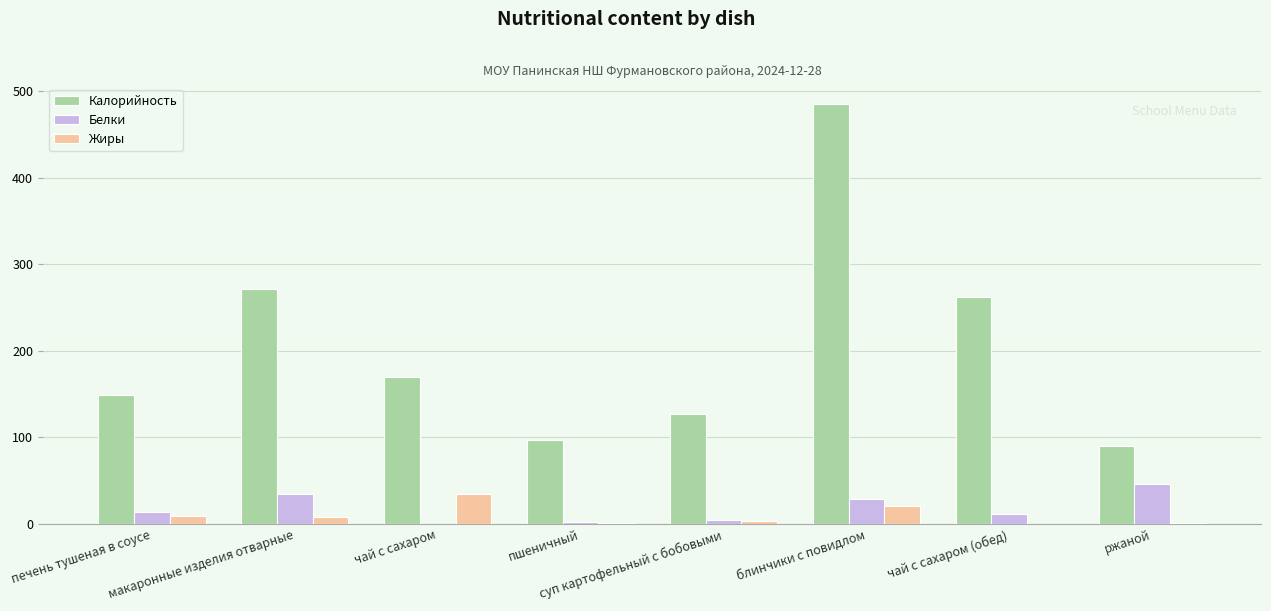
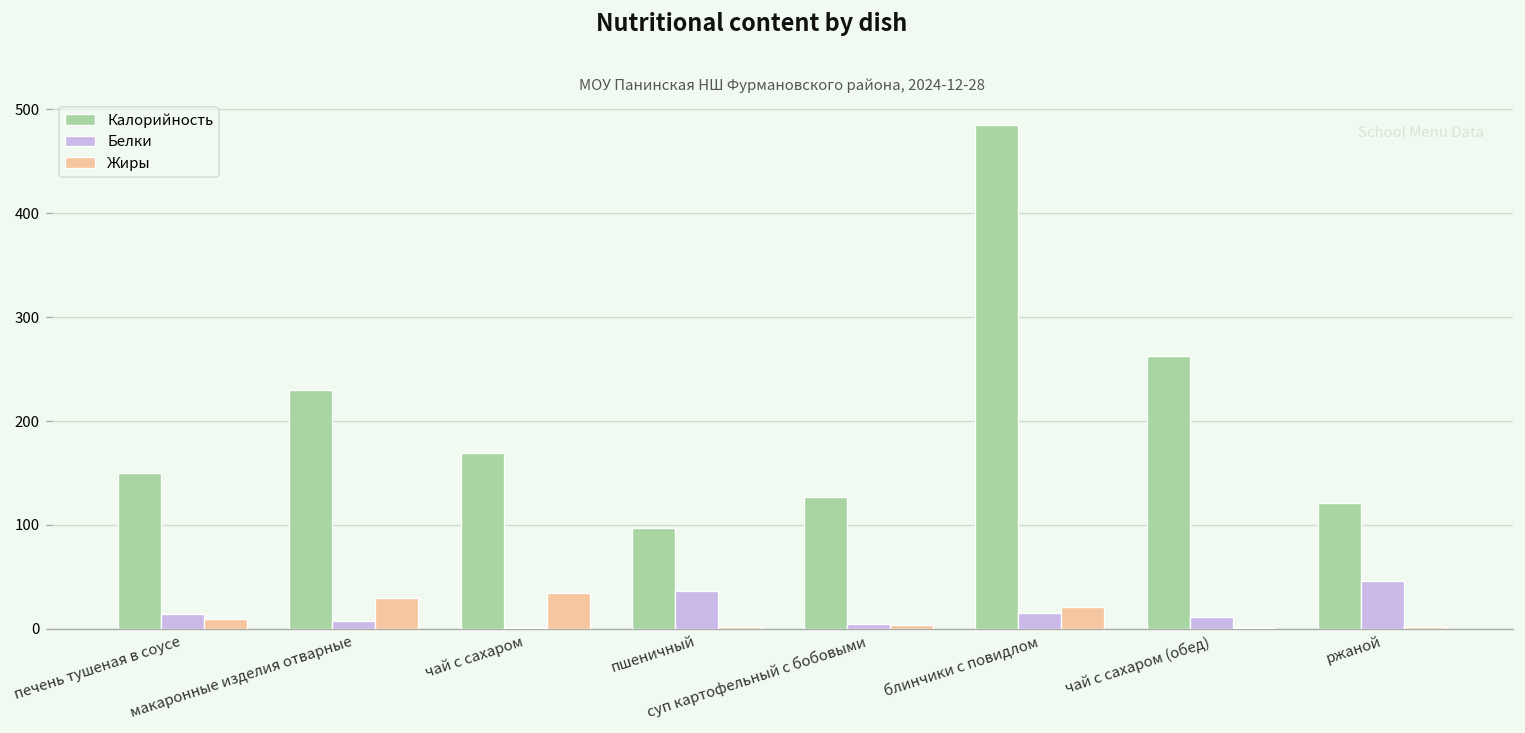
Калорийность, макаронные изделия отварные: 270 -> 230
Белки, макаронные изделия отварные: 30 -> 10
Жиры, макаронные изделия отварные: 10 -> 30
Белки, пшеничный: 0 -> 40
Белки, блинчики с повидлом: 30 -> 10
Калорийность, ржаной: 90 -> 120
